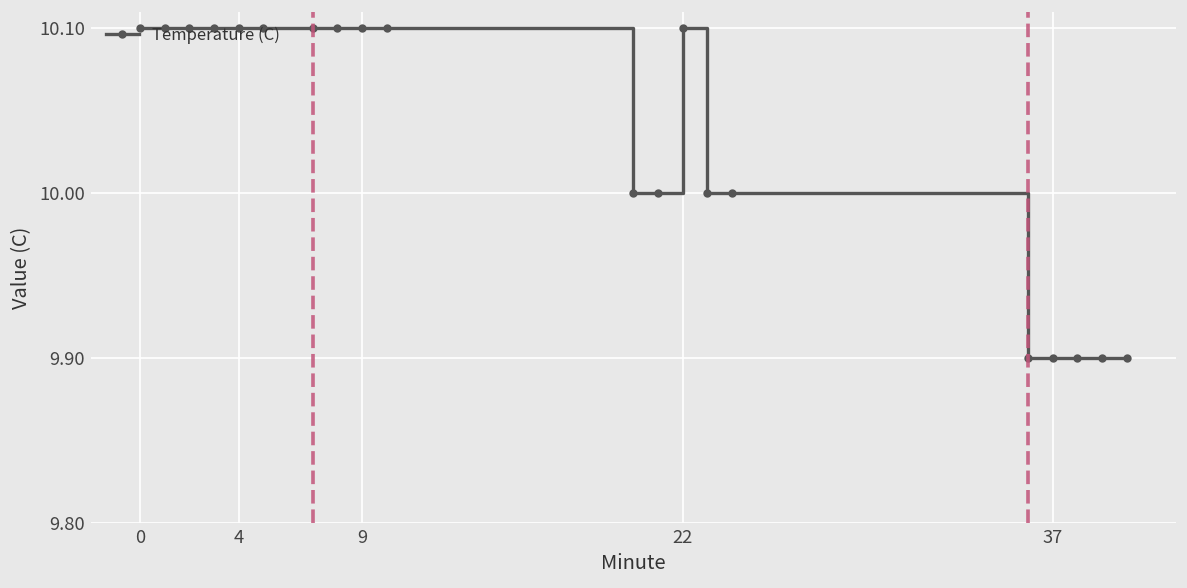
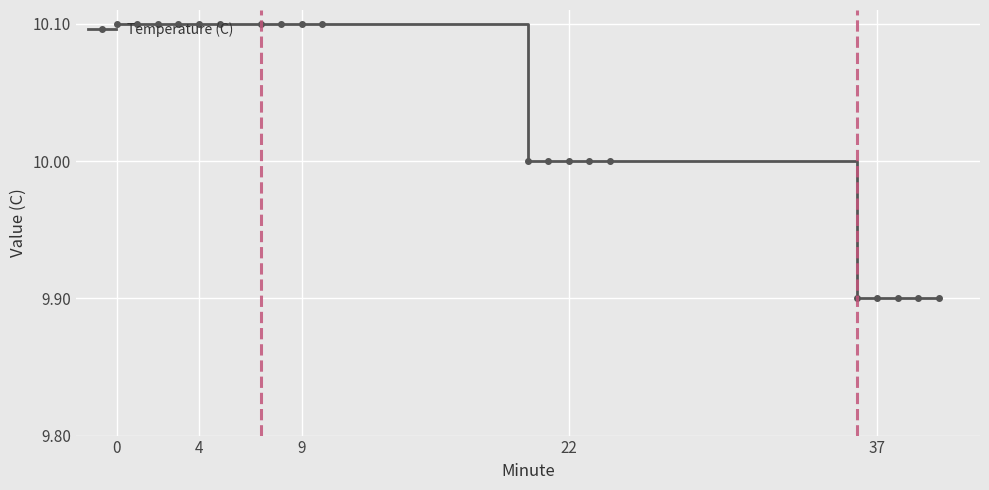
22: 10.1 -> 10.0
